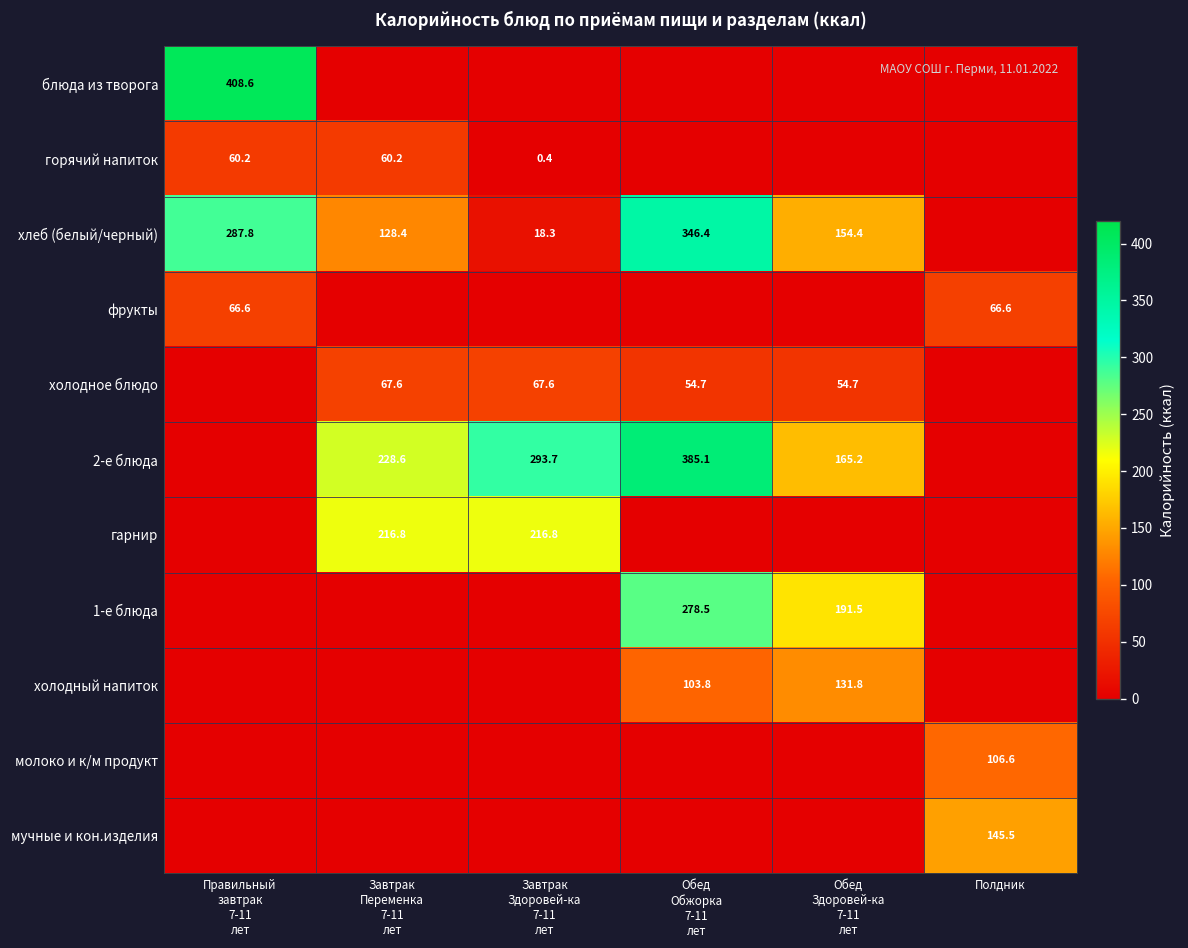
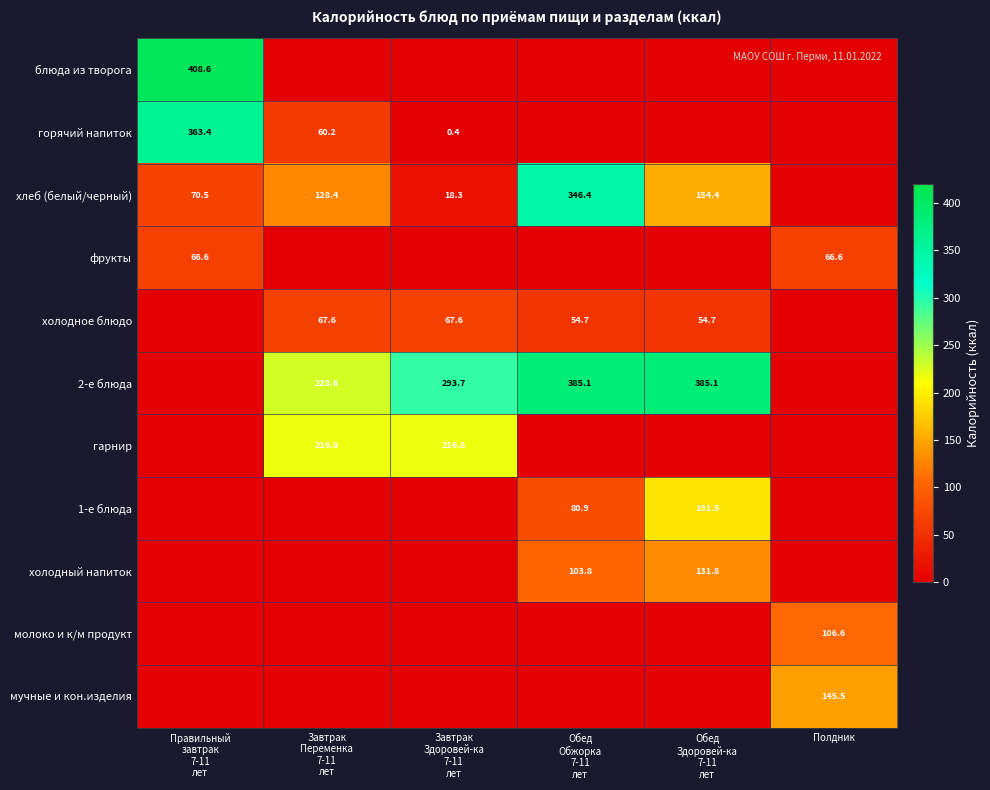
горячий напиток, Правильный завтрак 7-11 лет: 60.2 -> 363.4
хлеб (белый/черный), Правильный завтрак 7-11 лет: 287.8 -> 70.5
2-е блюда, Обед Здоровей-ка 7-11 лет: 165.2 -> 385.1
1-е блюда, Обед Обжорка 7-11 лет: 278.5 -> 80.9
